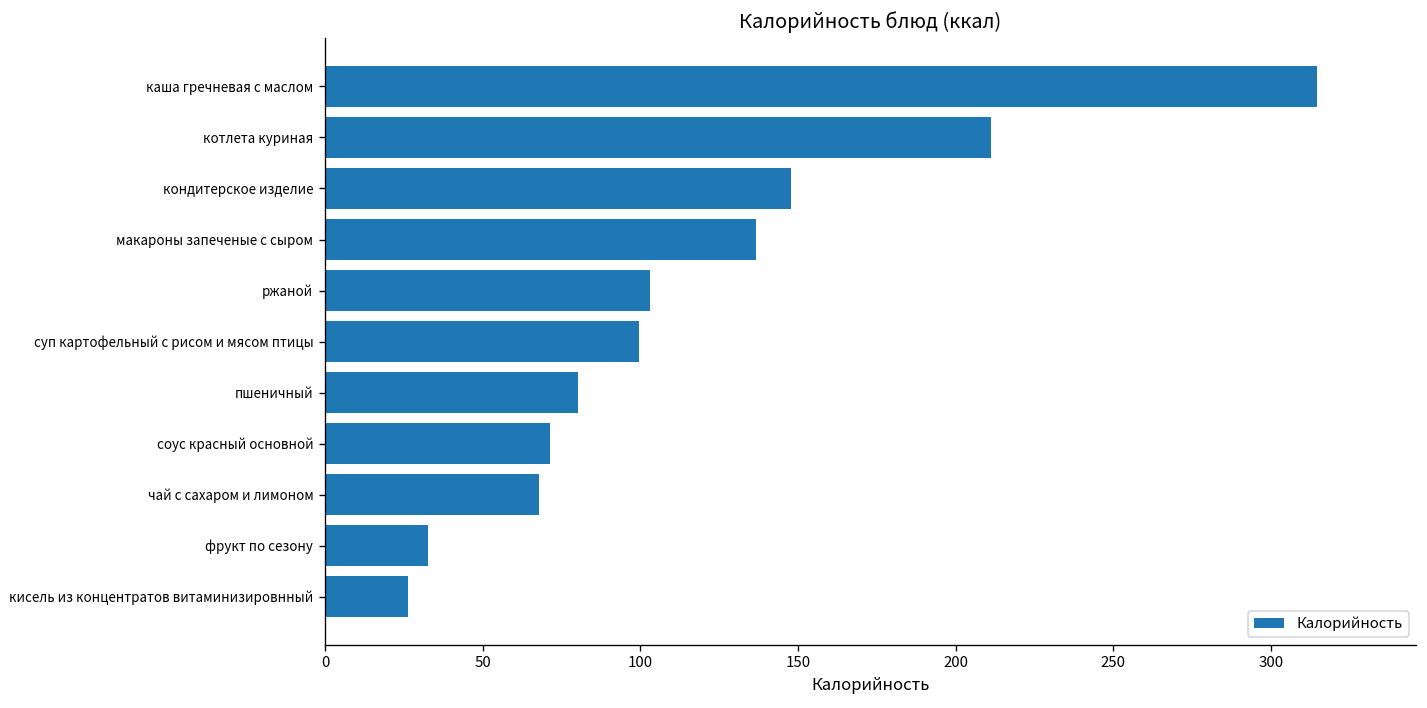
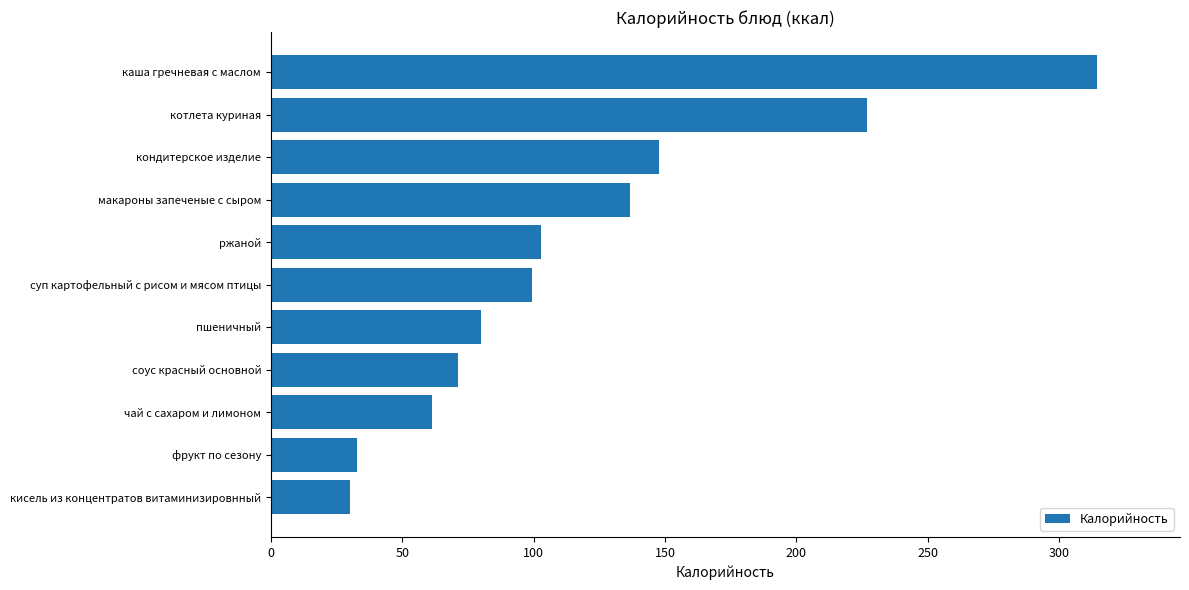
котлета куриная: 211 -> 227
чай с сахаром и лимоном: 68 -> 61
кисель из концентратов витаминизировнный: 26 -> 30
